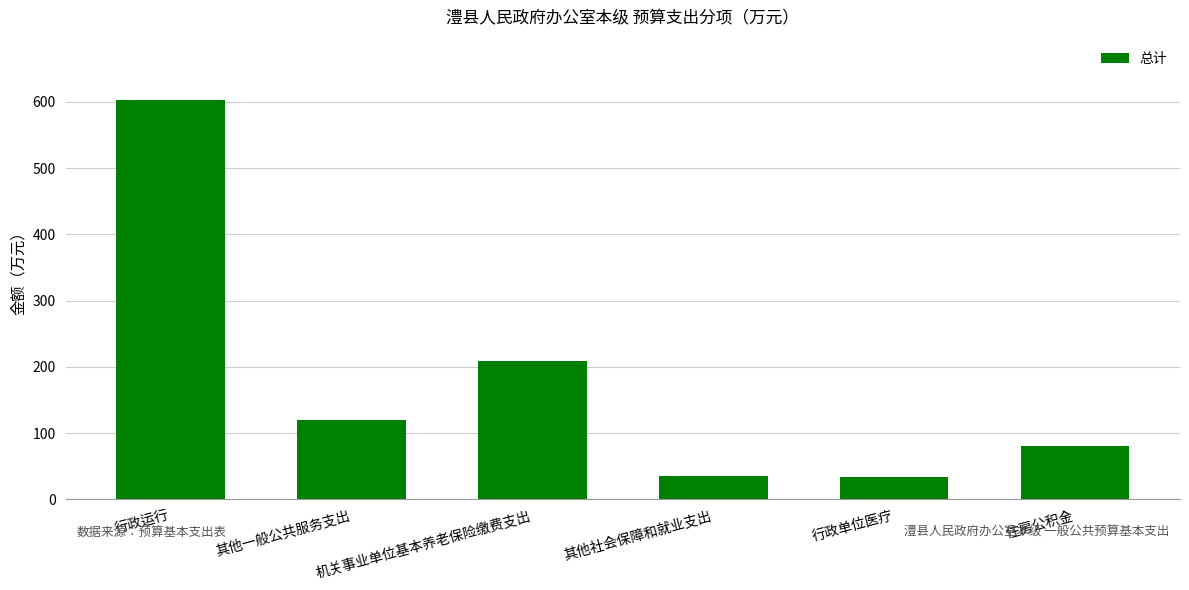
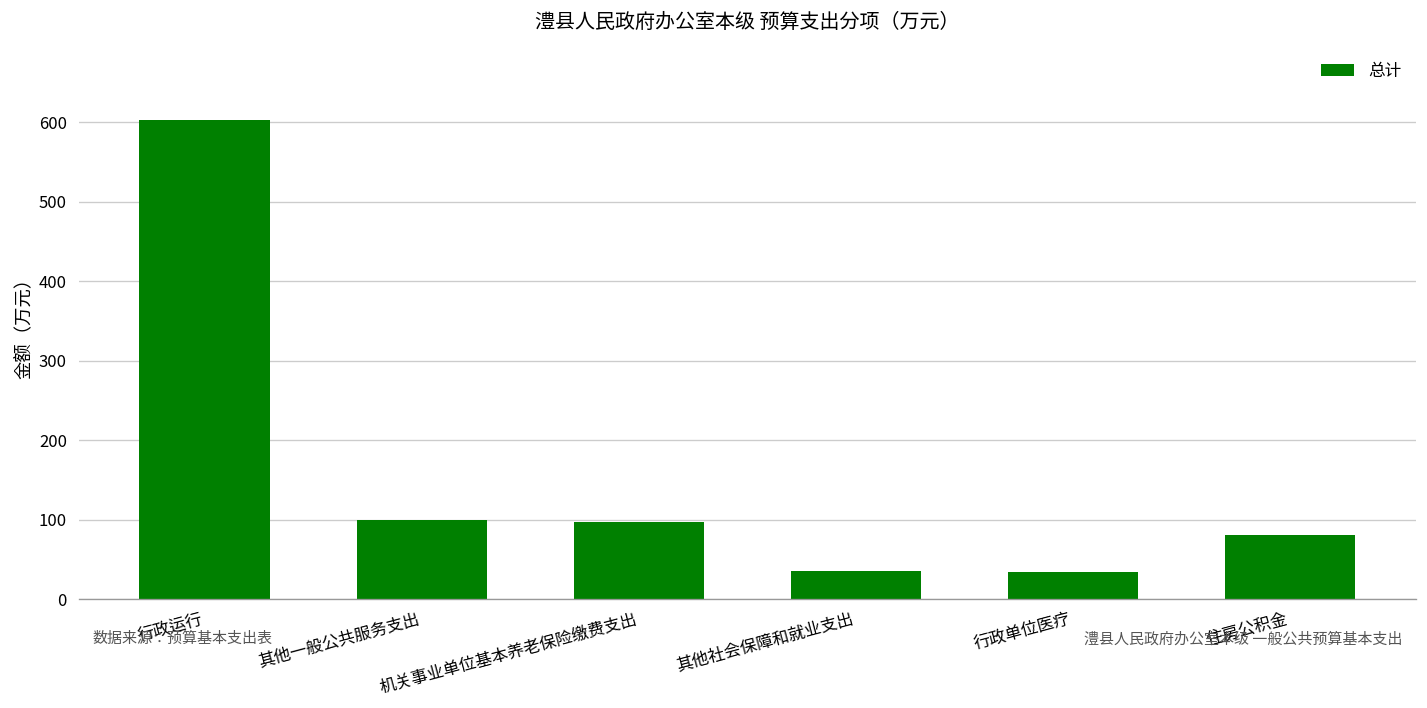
其他一般公共服务支出: 120 -> 100
机关事业单位基本养老保险缴费支出: 210 -> 100
